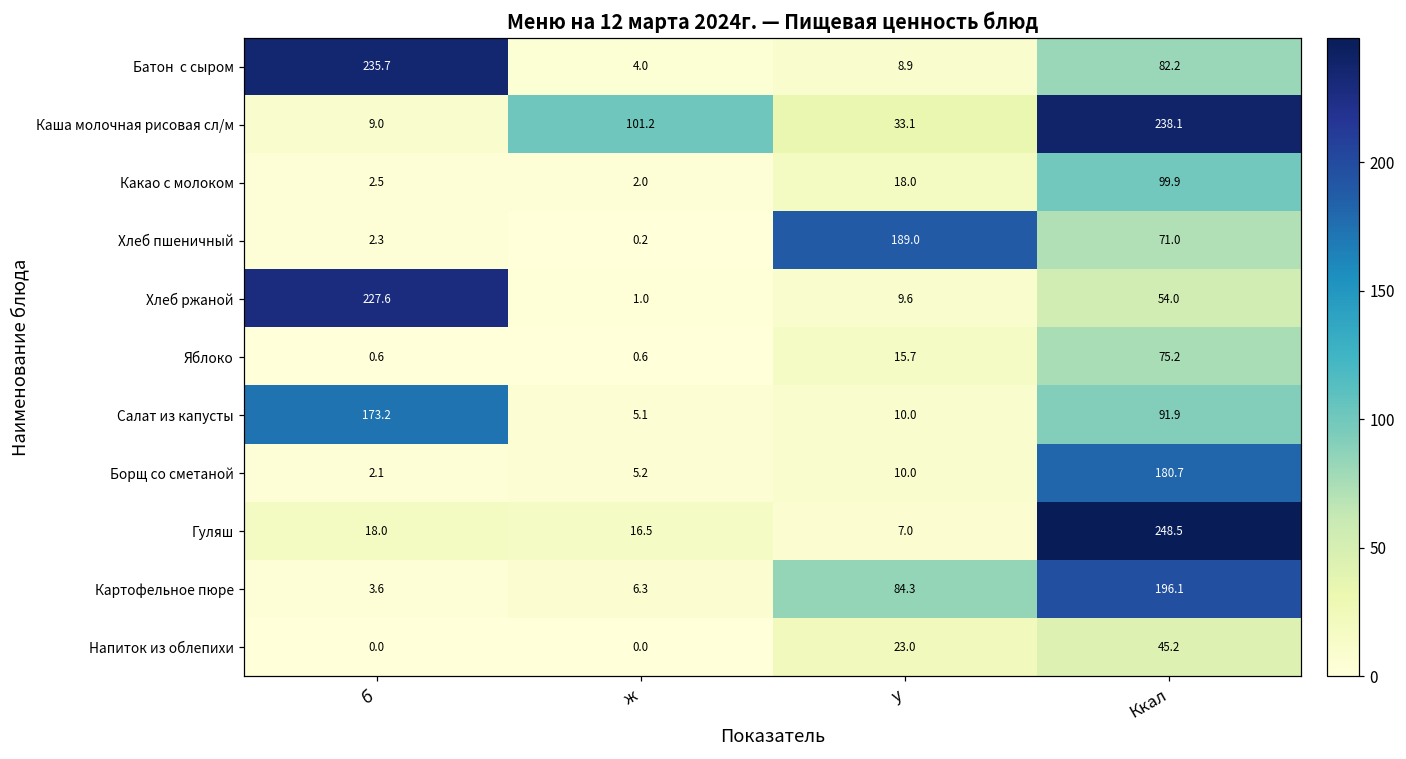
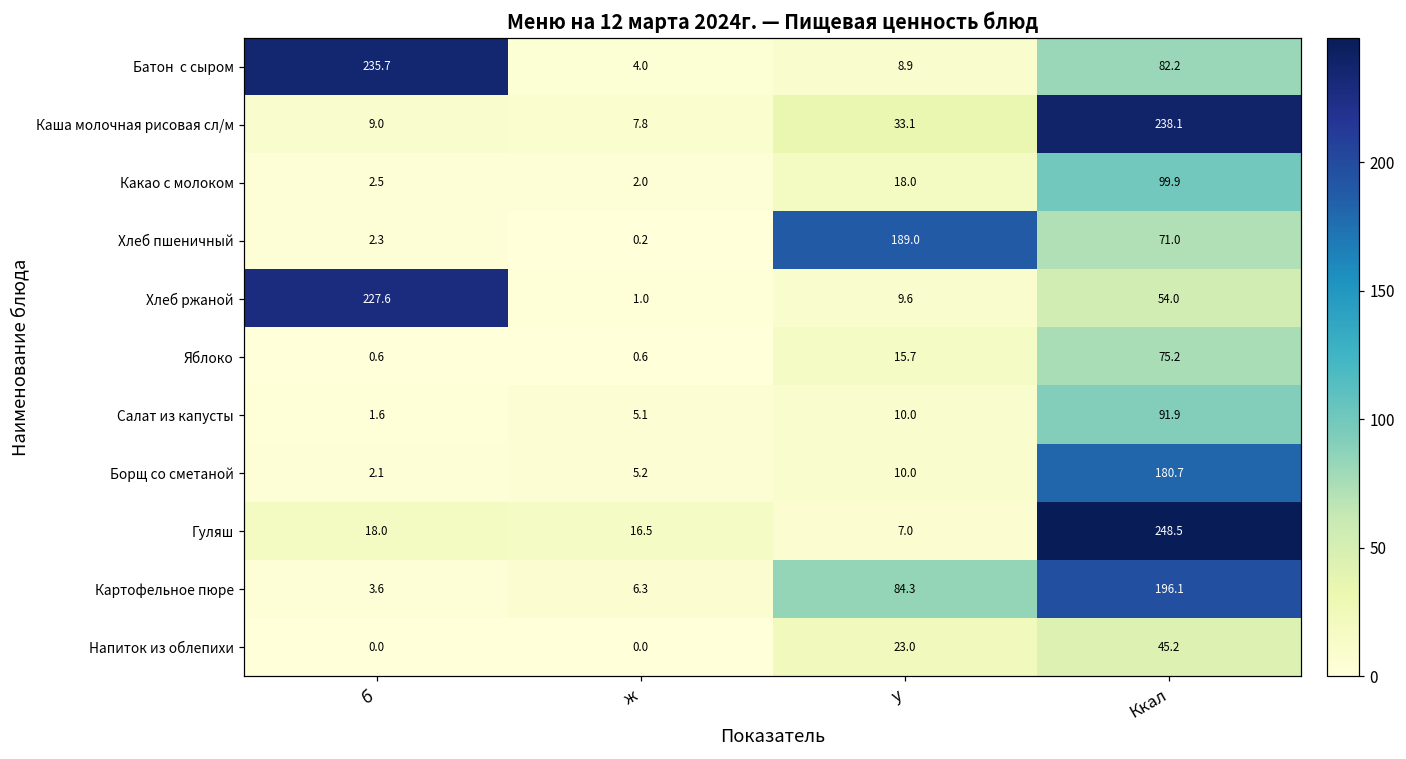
Каша молочная рисовая сл/м, ж: 101.2 -> 7.8
Салат из капусты, б: 173.2 -> 1.6
